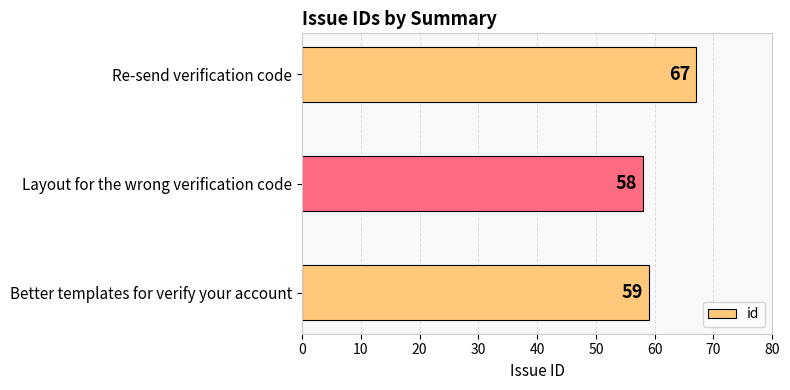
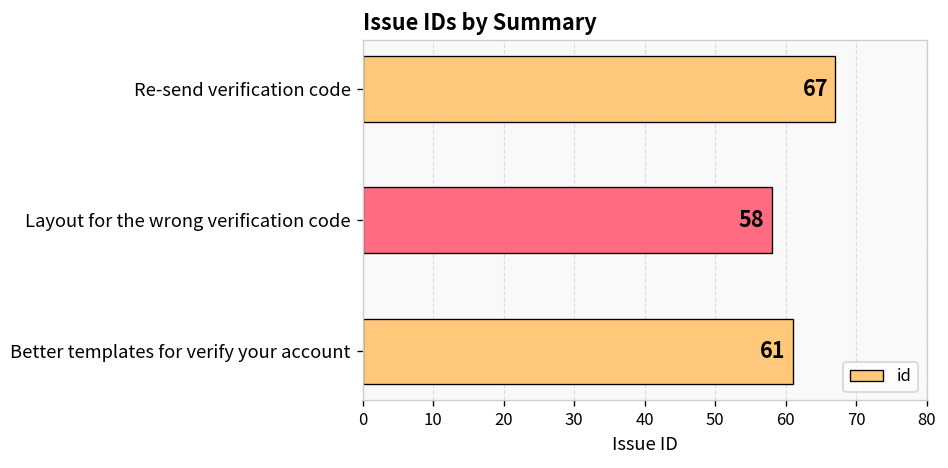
Better templates for verify your account: 59 -> 61
